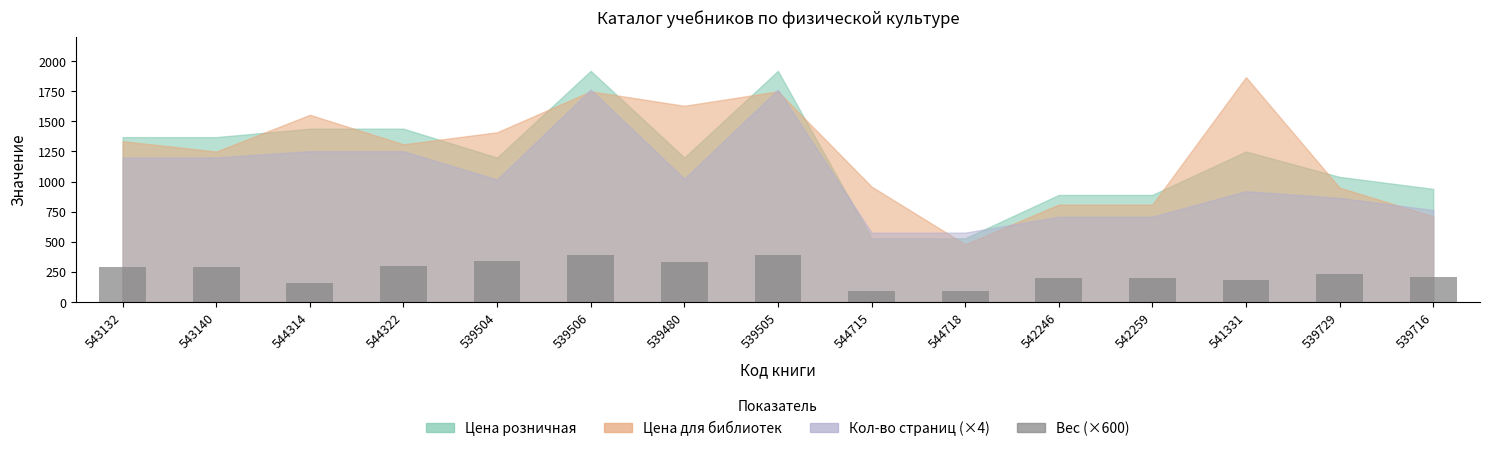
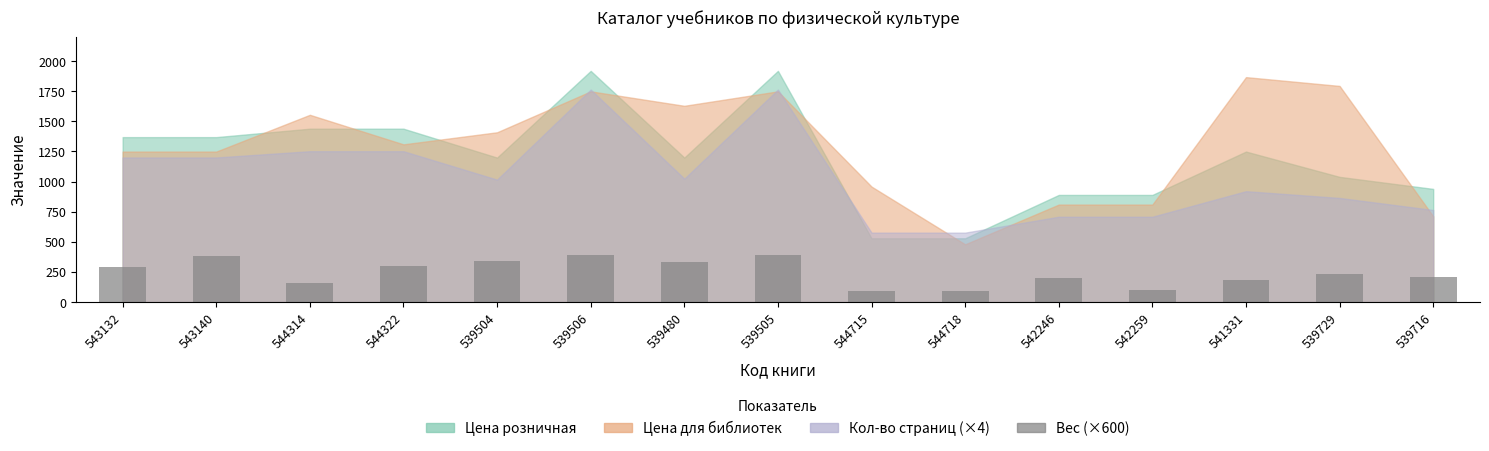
Цена для библиотек, 543132: 1340 -> 1250
Вес (×600), 543140: 290 -> 380
Вес (×600), 542259: 200 -> 100
Цена для библиотек, 539729: 950 -> 1790
